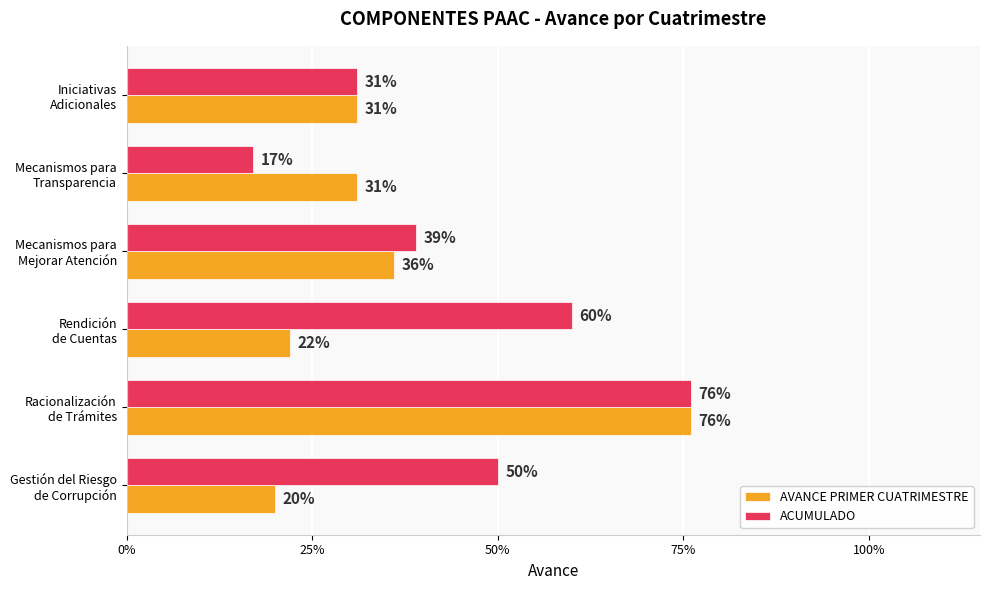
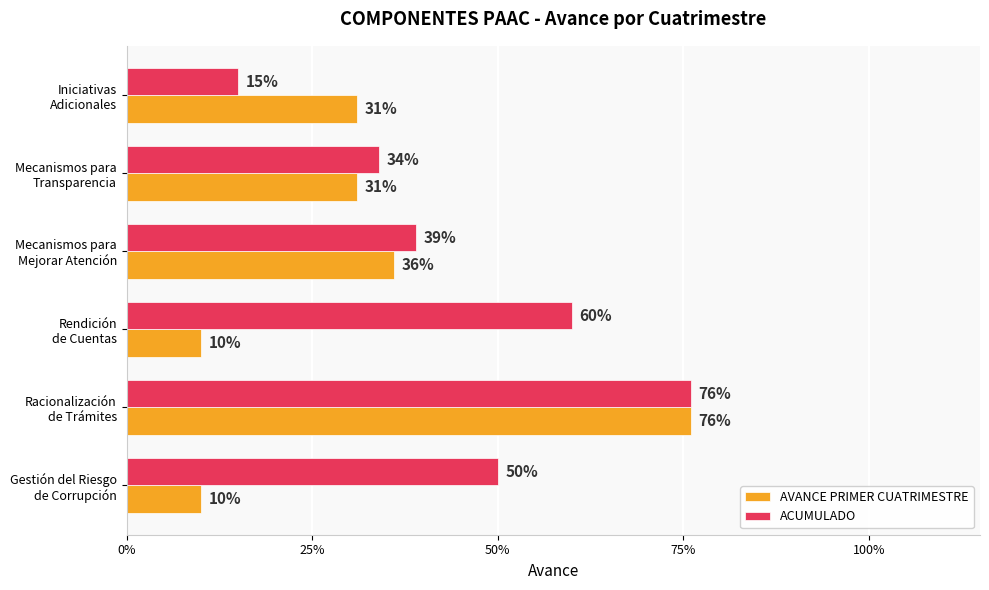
ACUMULADO, Iniciativas Adicionales: 31% -> 15%
ACUMULADO, Mecanismos para Transparencia: 17% -> 34%
AVANCE PRIMER CUATRIMESTRE, Rendición de Cuentas: 22% -> 10%
AVANCE PRIMER CUATRIMESTRE, Gestión del Riesgo de Corrupción: 20% -> 10%
